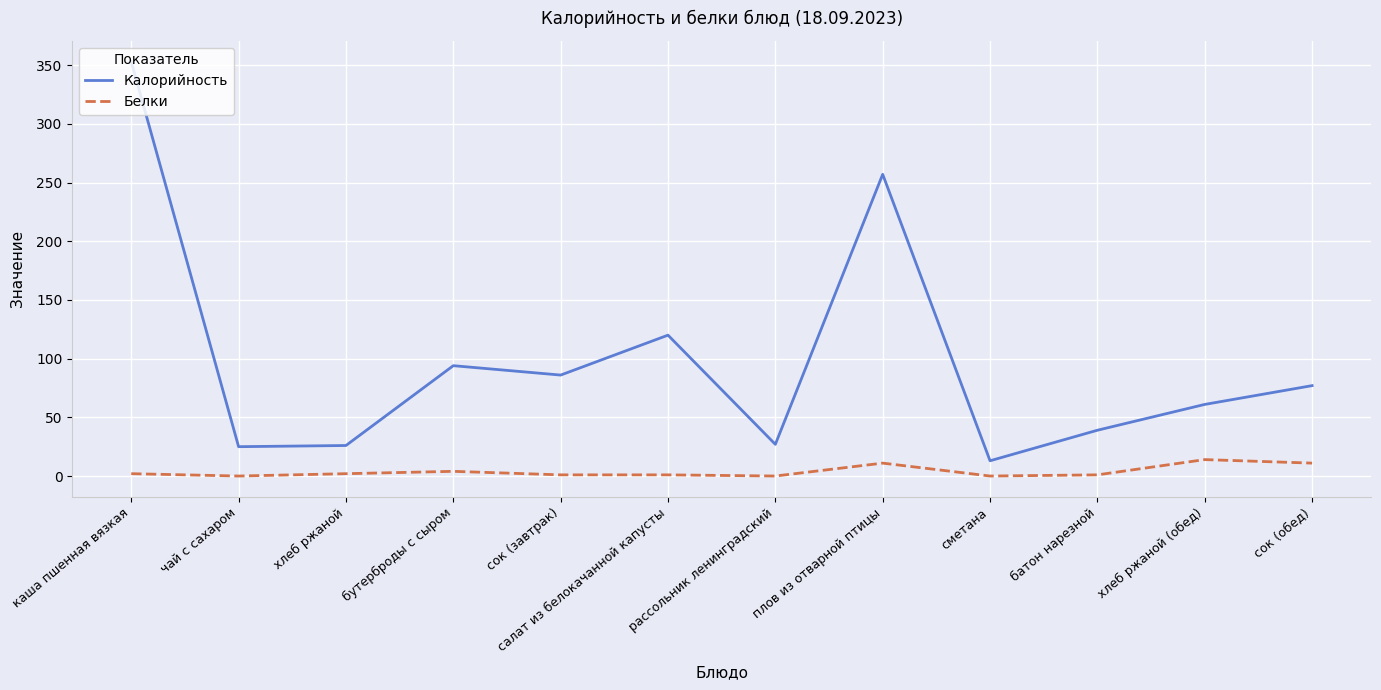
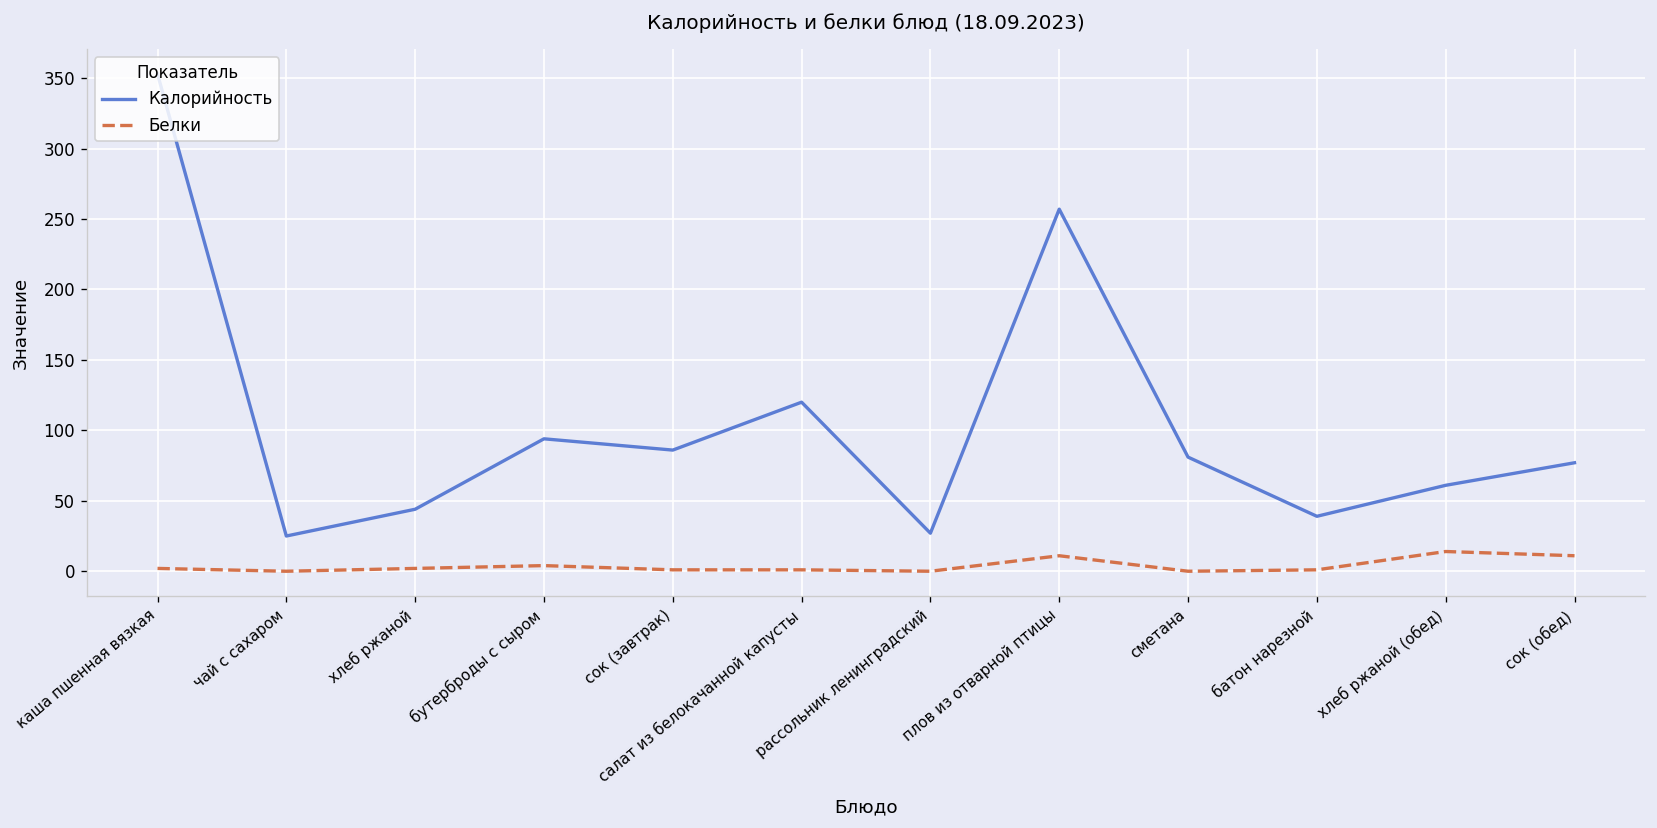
Калорийность, хлеб ржаной: 26 -> 44
Калорийность, сметана: 13 -> 81
